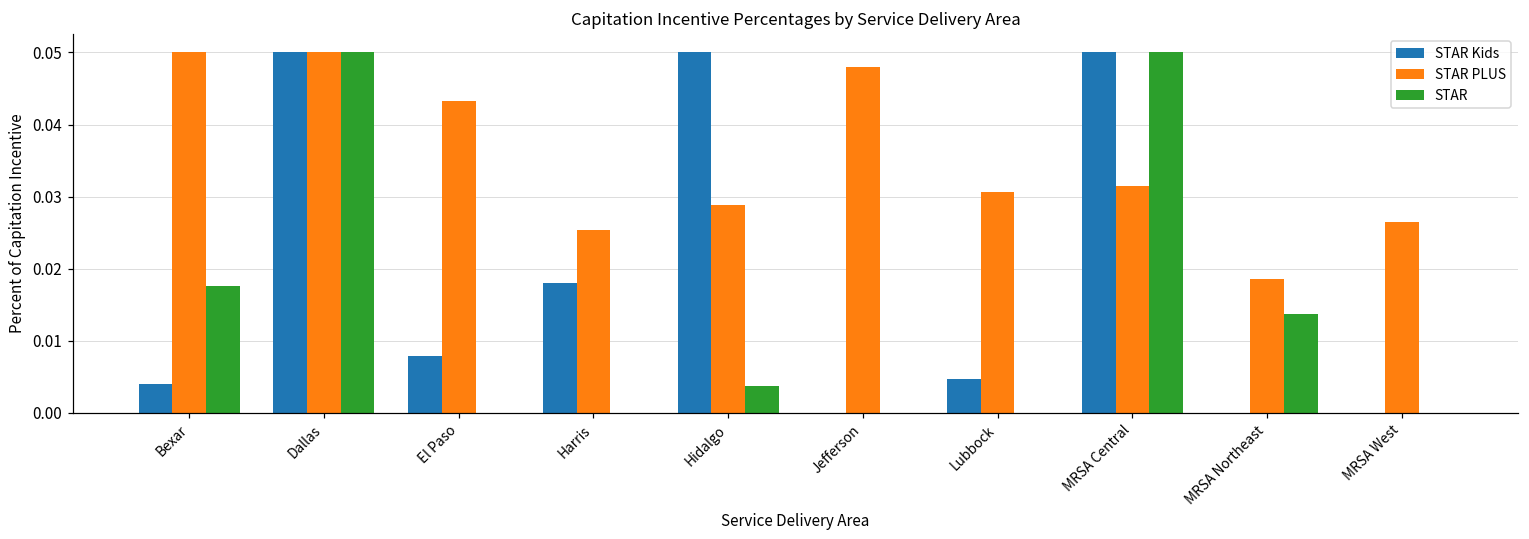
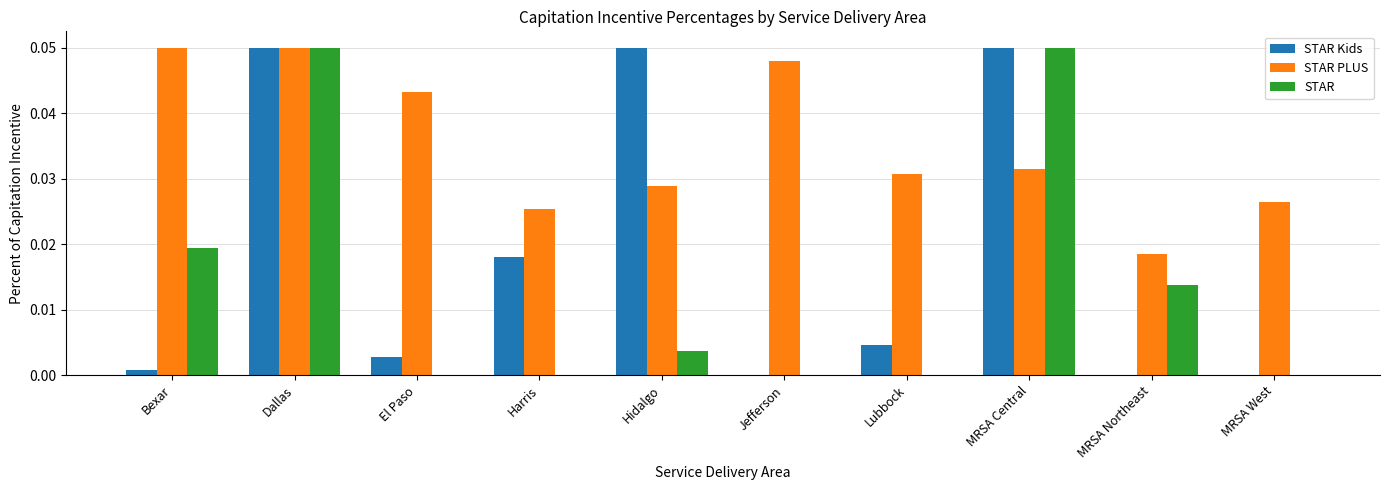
STAR Kids, Bexar: 0.004 -> 0.001
STAR, Bexar: 0.018 -> 0.019
STAR Kids, El Paso: 0.008 -> 0.003
